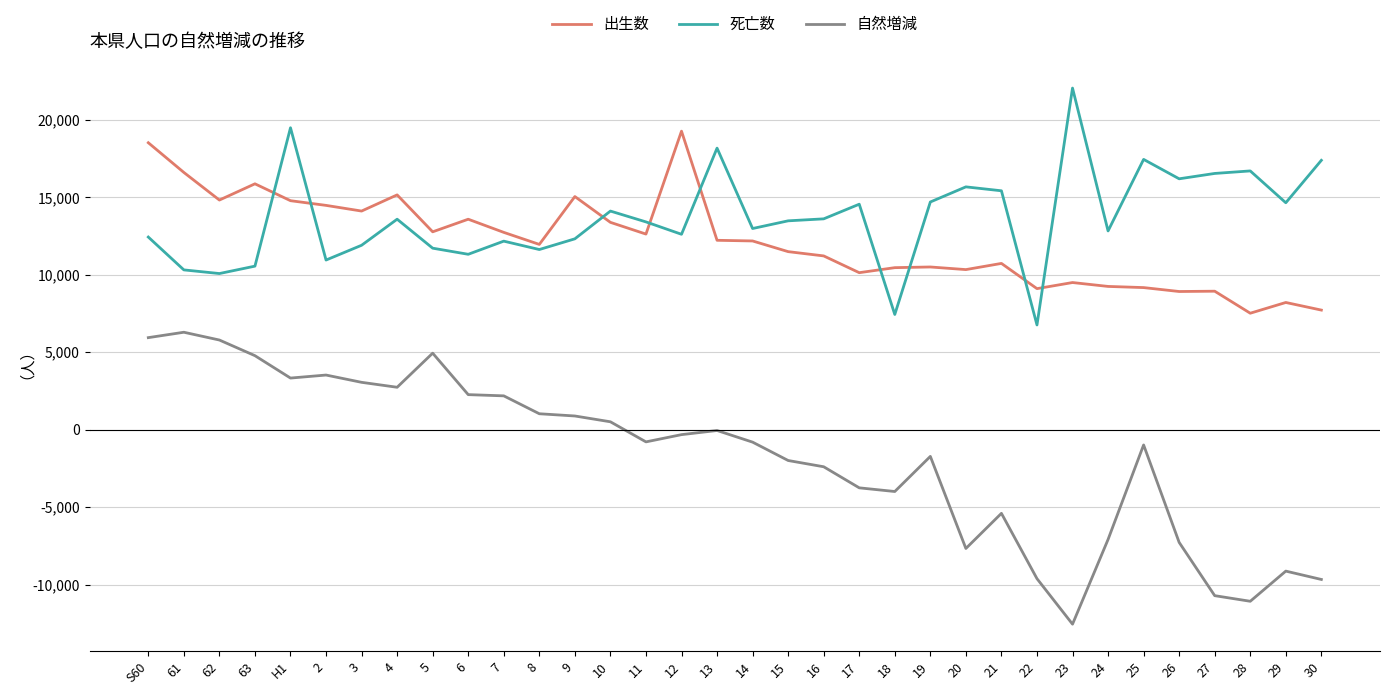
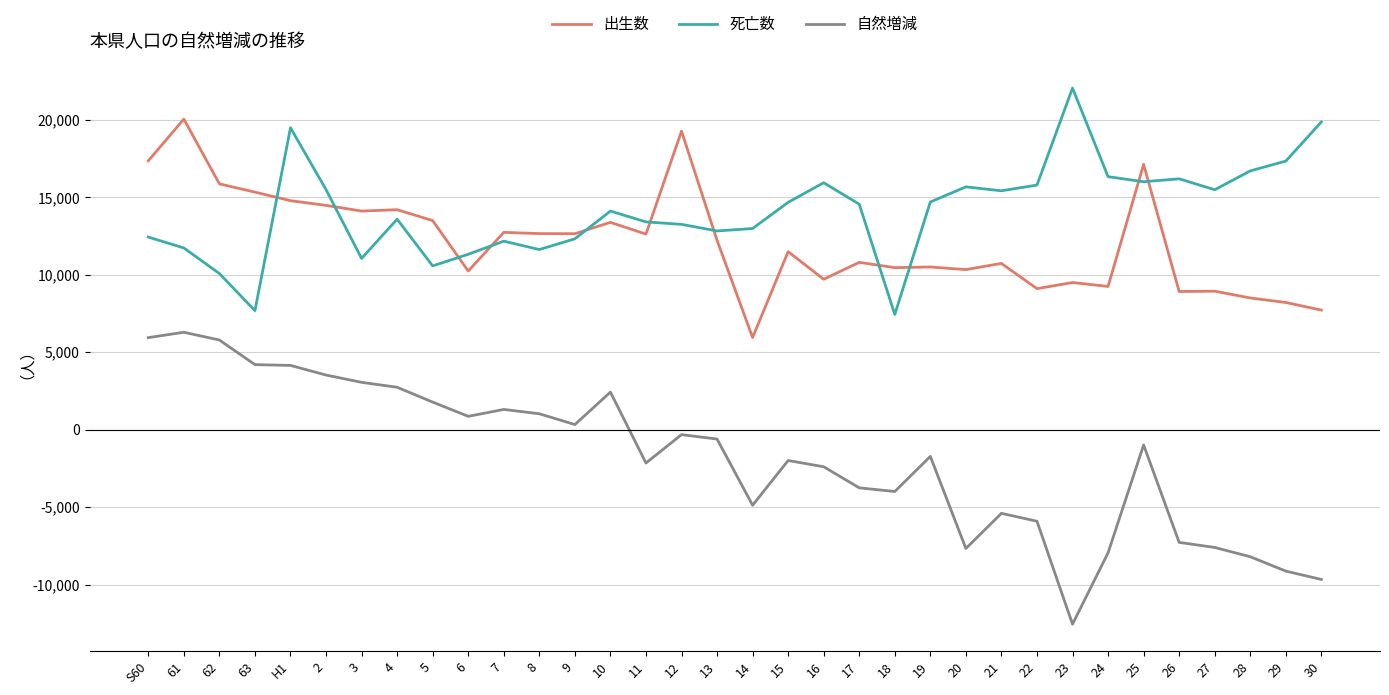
出生数, S60: 18,500 -> 17,400
出生数, 61: 16,600 -> 20,000
死亡数, 61: 10,300 -> 11,700
出生数, 62: 14,800 -> 15,900
出生数, 63: 15,900 -> 15,300
死亡数, 63: 10,600 -> 7,700
自然増減, 63: 4,800 -> 4,200
自然増減, H1: 3,300 -> 4,100
死亡数, 2: 10,900 -> 15,500
死亡数, 3: 11,900 -> 11,100
出生数, 4: 15,200 -> 14,200
出生数, 5: 12,800 -> 13,500
死亡数, 5: 11,700 -> 10,600
自然増減, 5: 4,900 -> 1,800
出生数, 6: 13,600 -> 10,200
自然増減, 6: 2,300 -> 900
自然増減, 7: 2,200 -> 1,300
出生数, 8: 12,000 -> 12,700
出生数, 9: 15,000 -> 12,600
自然増減, 9: 900 -> 300
自然増減, 10: 500 -> 2,400
自然増減, 11: -800 -> -2,200
死亡数, 12: 12,600 -> 13,300
死亡数, 13: 18,200 -> 12,800
自然増減, 13: -100 -> -600
出生数, 14: 12,200 -> 6,000
自然増減, 14: -800 -> -4,900
死亡数, 15: 13,500 -> 14,700
出生数, 16: 11,200 -> 9,700
死亡数, 16: 13,600 -> 15,900
出生数, 17: 10,100 -> 10,800
死亡数, 22: 6,800 -> 15,800
自然増減, 22: -9,600 -> -5,900
死亡数, 24: 12,800 -> 16,300
自然増減, 24: -7,100 -> -7,900
出生数, 25: 9,200 -> 17,100
死亡数, 25: 17,400 -> 16,000
死亡数, 27: 16,500 -> 15,500
自然増減, 27: -10,700 -> -7,600
出生数, 28: 7,500 -> 8,500
自然増減, 28: -11,100 -> -8,200
死亡数, 29: 14,600 -> 17,300
死亡数, 30: 17,400 -> 19,900
